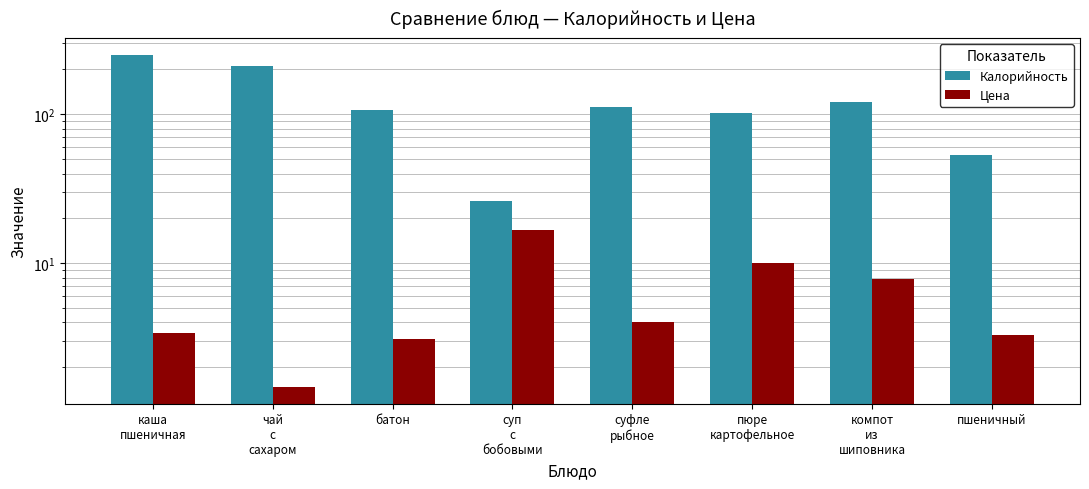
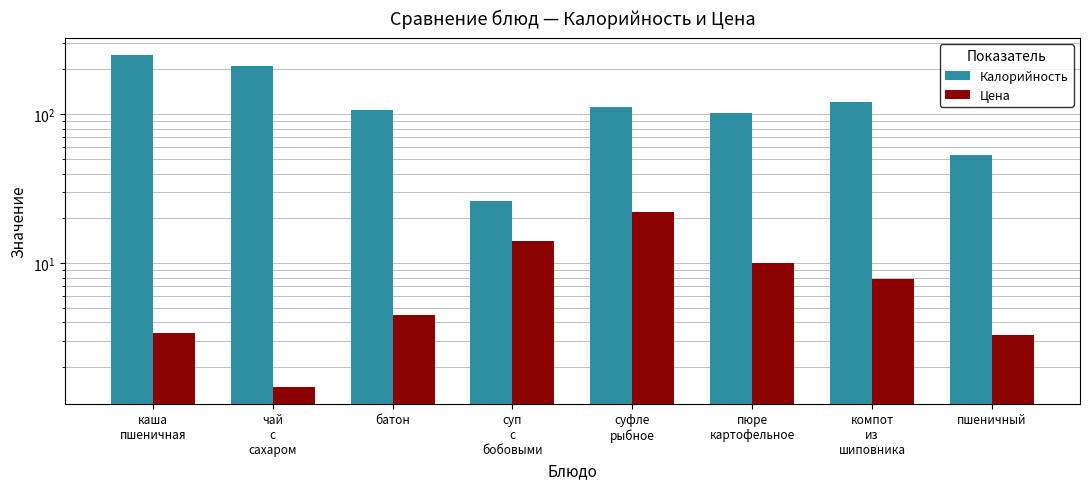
Цена, батон: 3.1 -> 4.5
Цена, суп с бобовыми: 17 -> 14
Цена, суфле рыбное: 4.0 -> 22
